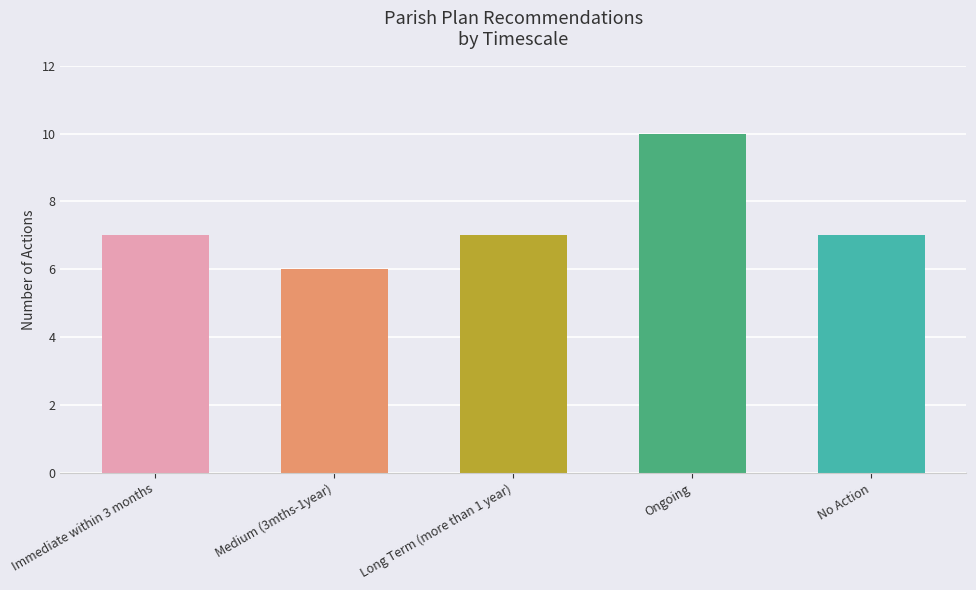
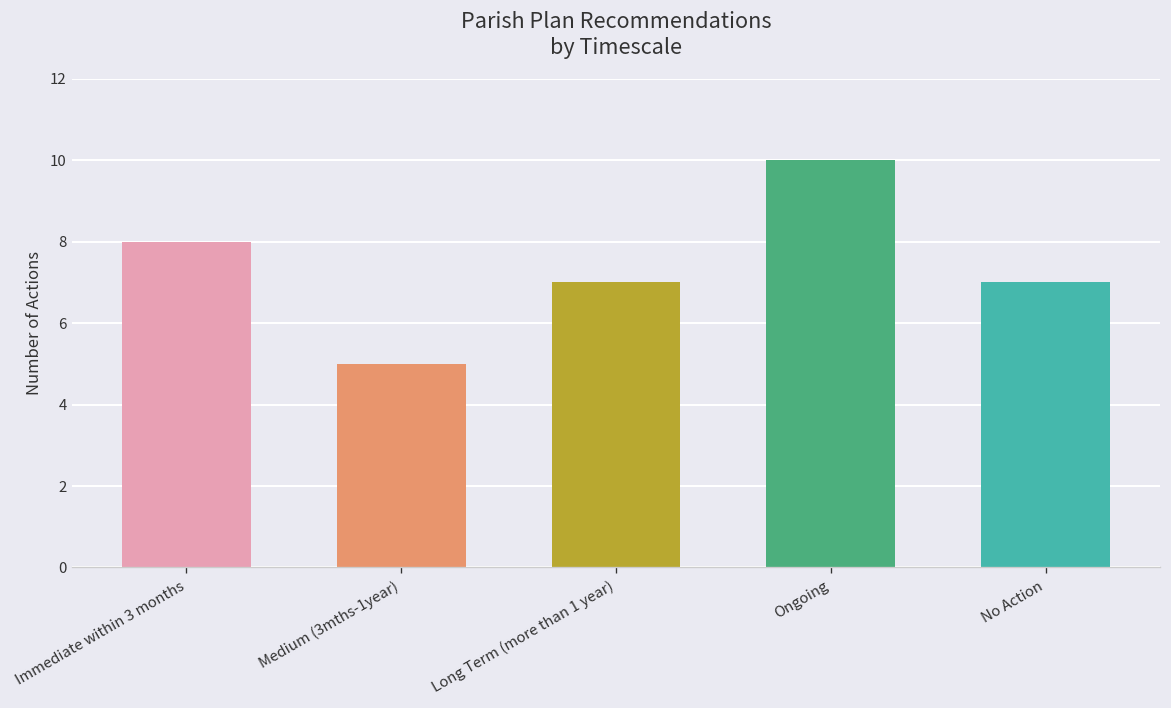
Immediate within 3 months: 7 -> 8
Medium (3mths-1year): 6 -> 5
